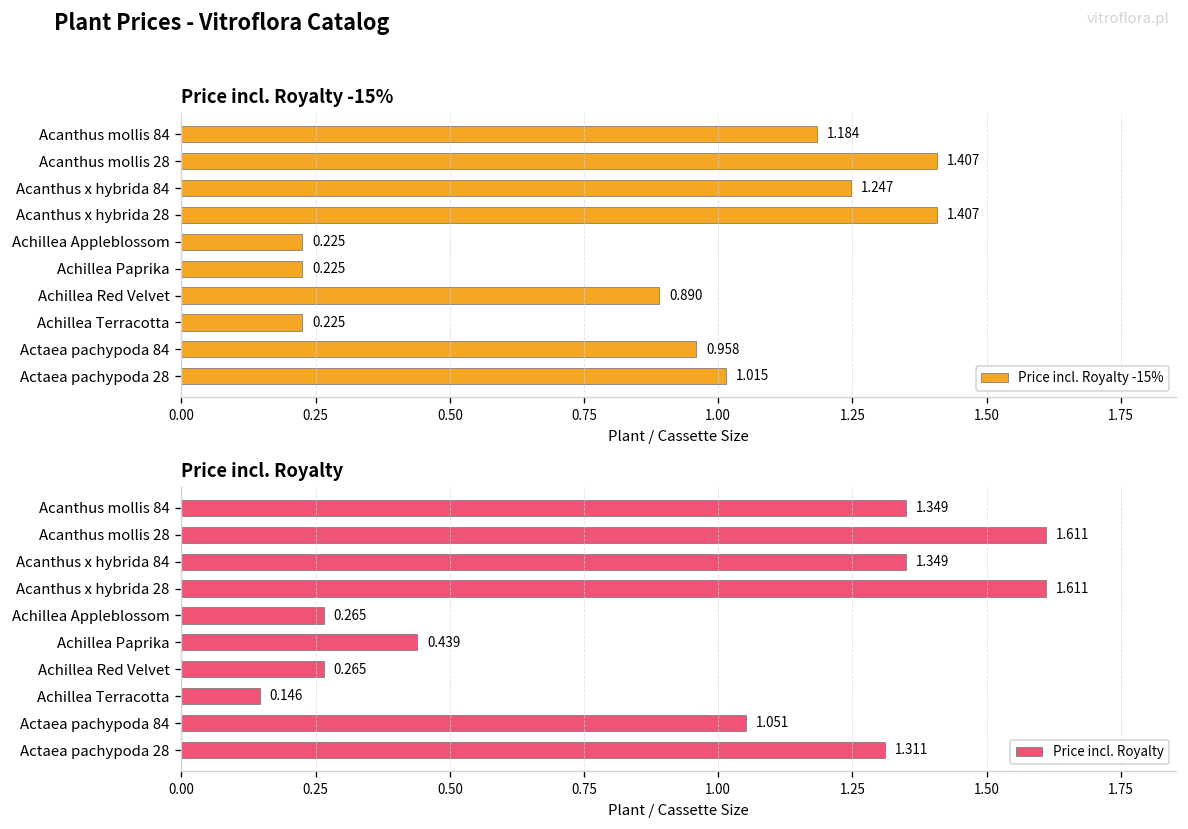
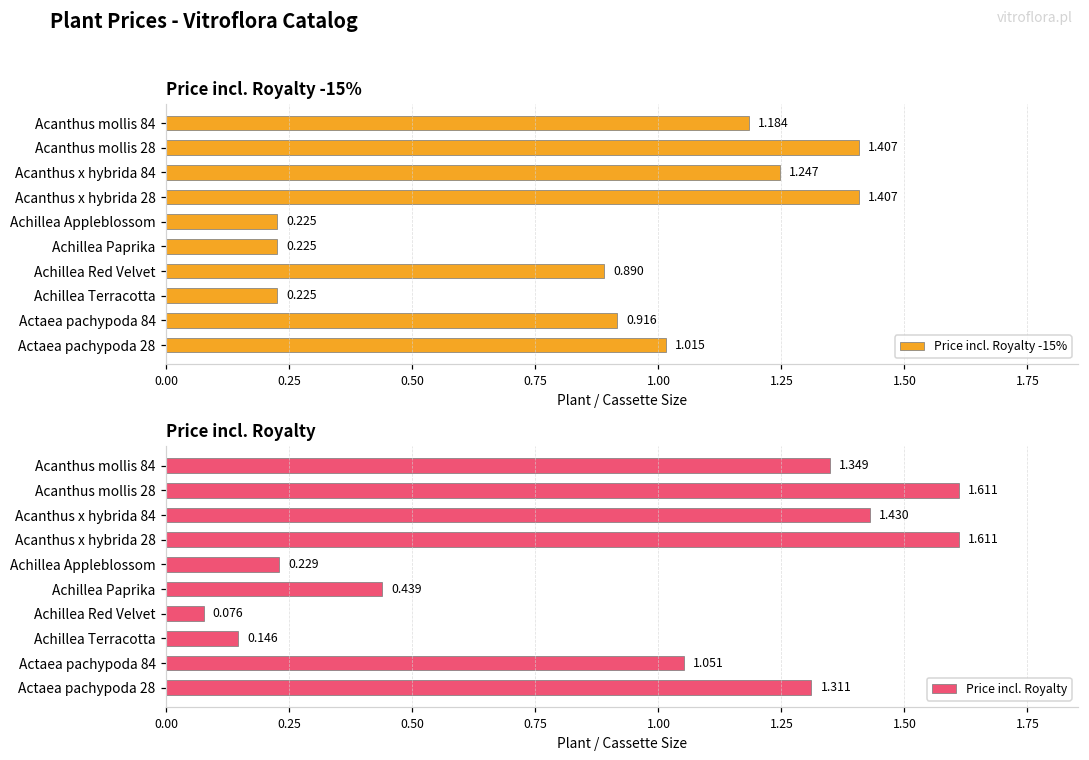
Price incl. Royalty -15%, Actaea pachypoda 84: 0.958 -> 0.916
Price incl. Royalty, Acanthus x hybrida 84: 1.349 -> 1.430
Price incl. Royalty, Achillea Appleblossom: 0.265 -> 0.229
Price incl. Royalty, Achillea Red Velvet: 0.265 -> 0.076
